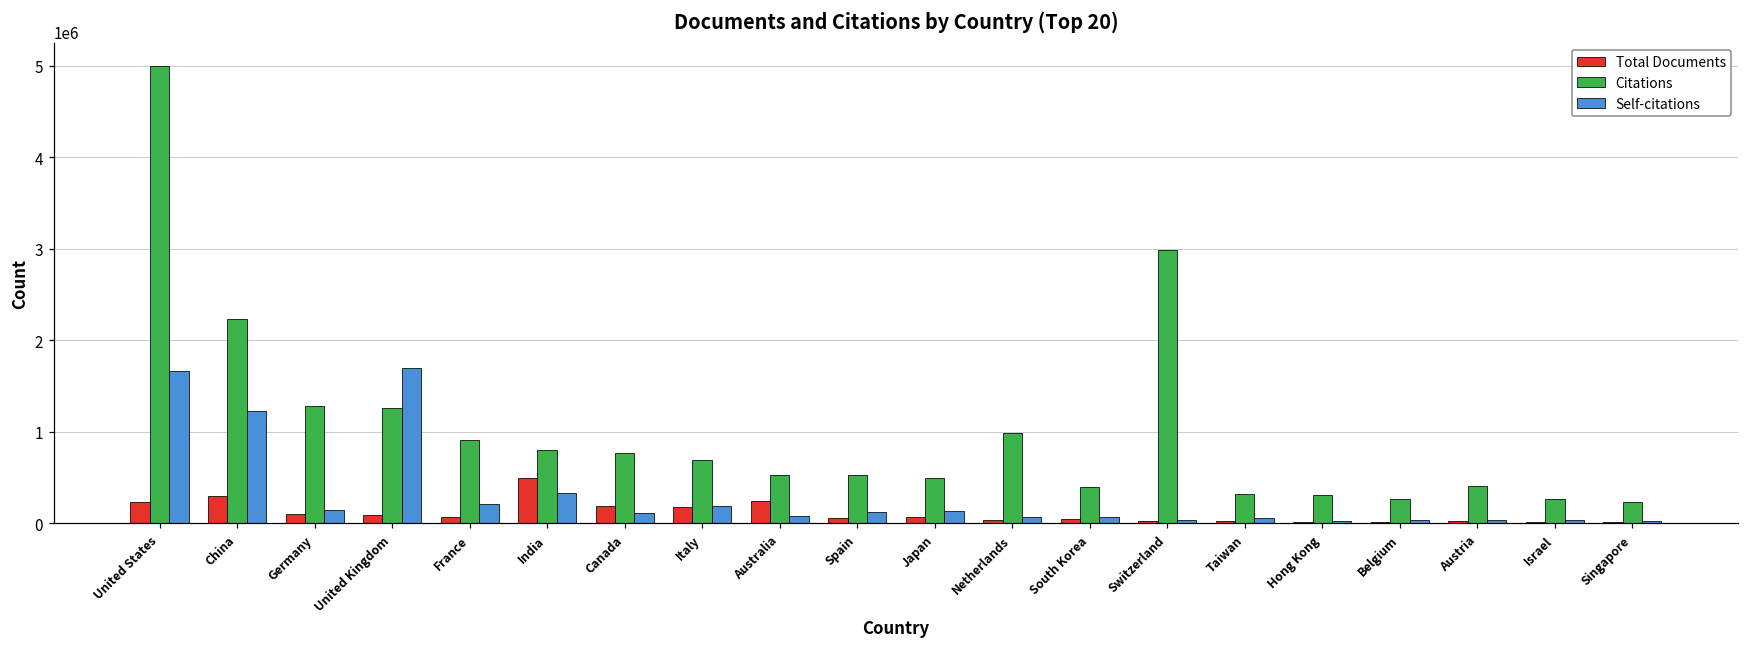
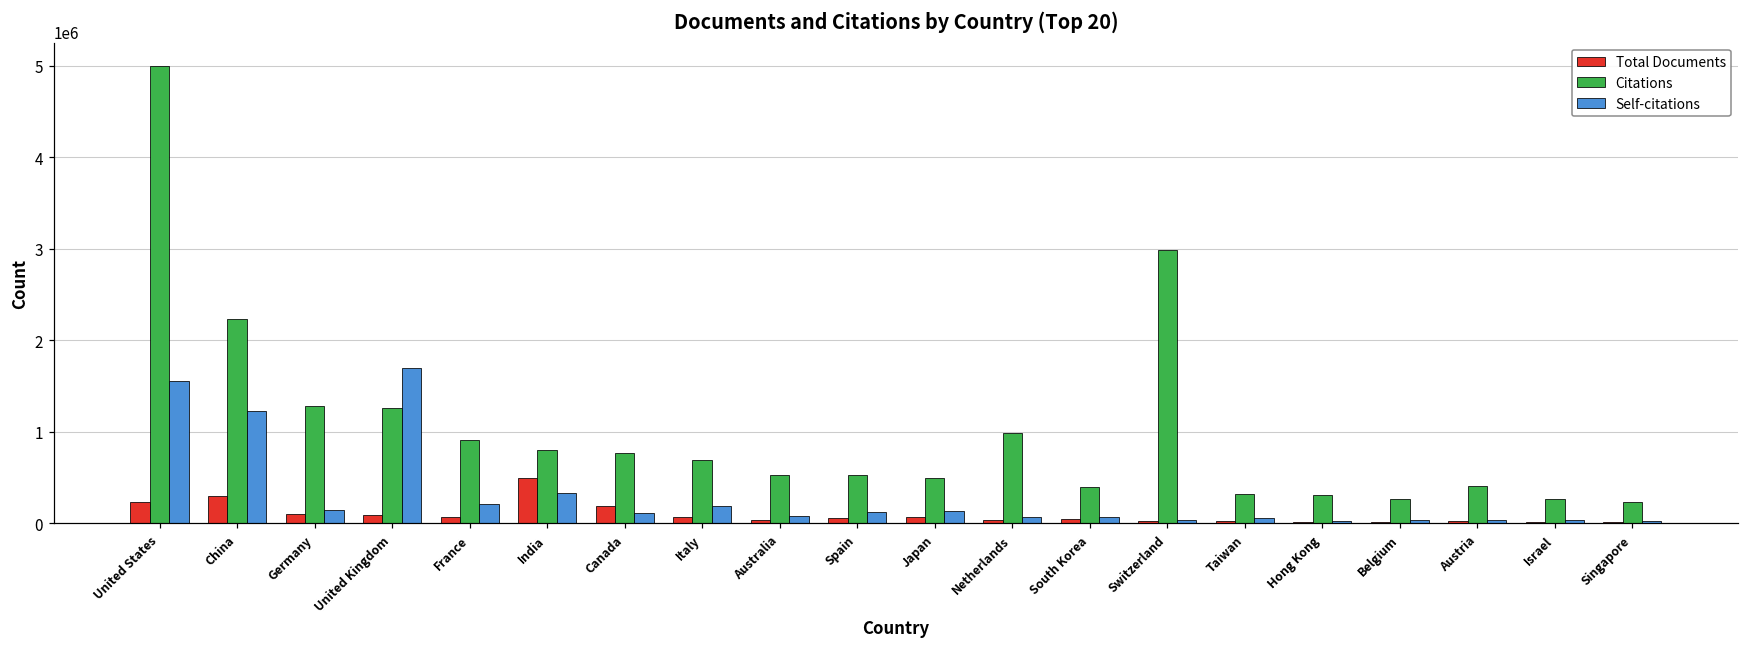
Self-citations, United States: 1700000 -> 1600000
Total Documents, Italy: 200000 -> 100000
Total Documents, Australia: 200000 -> 0
